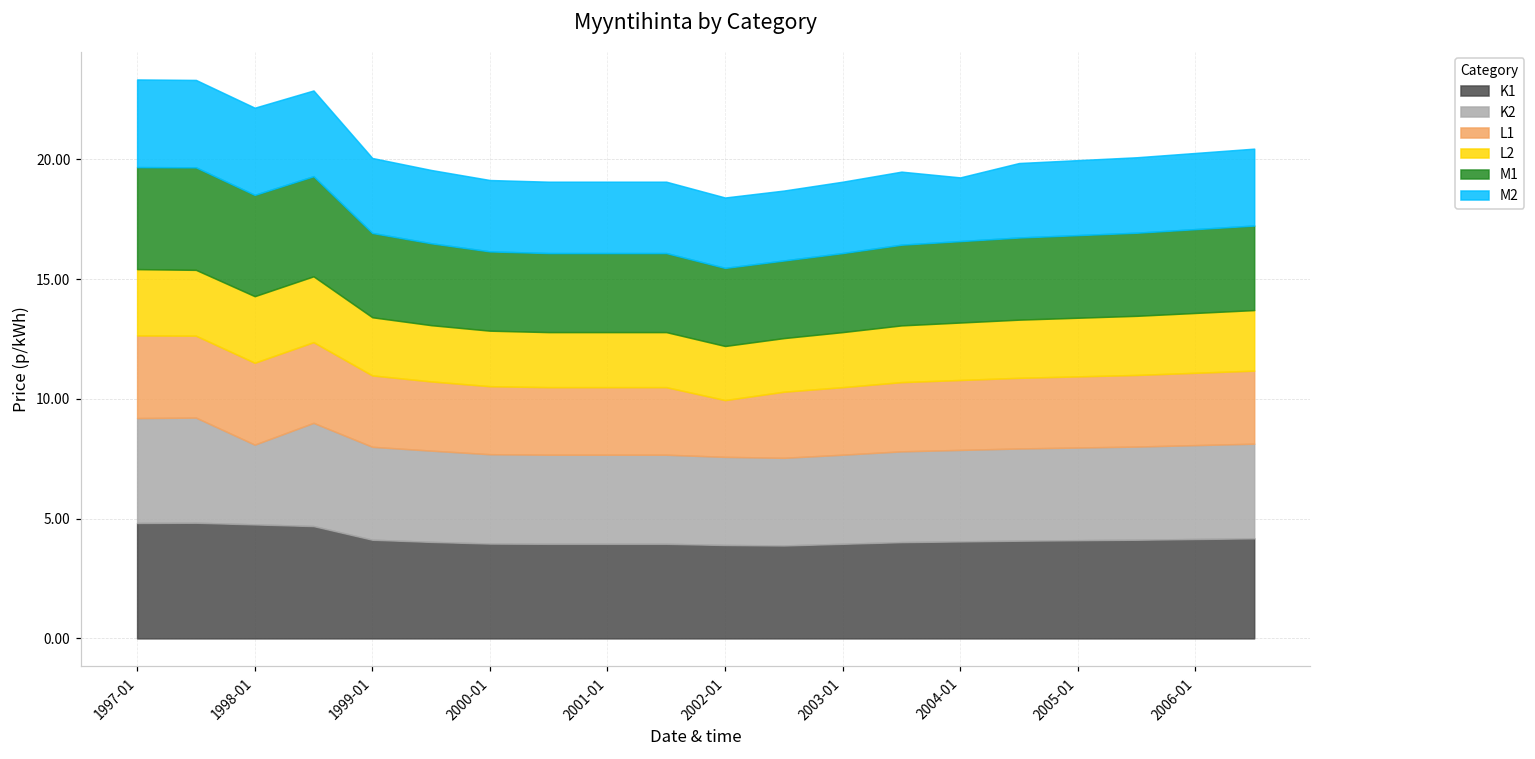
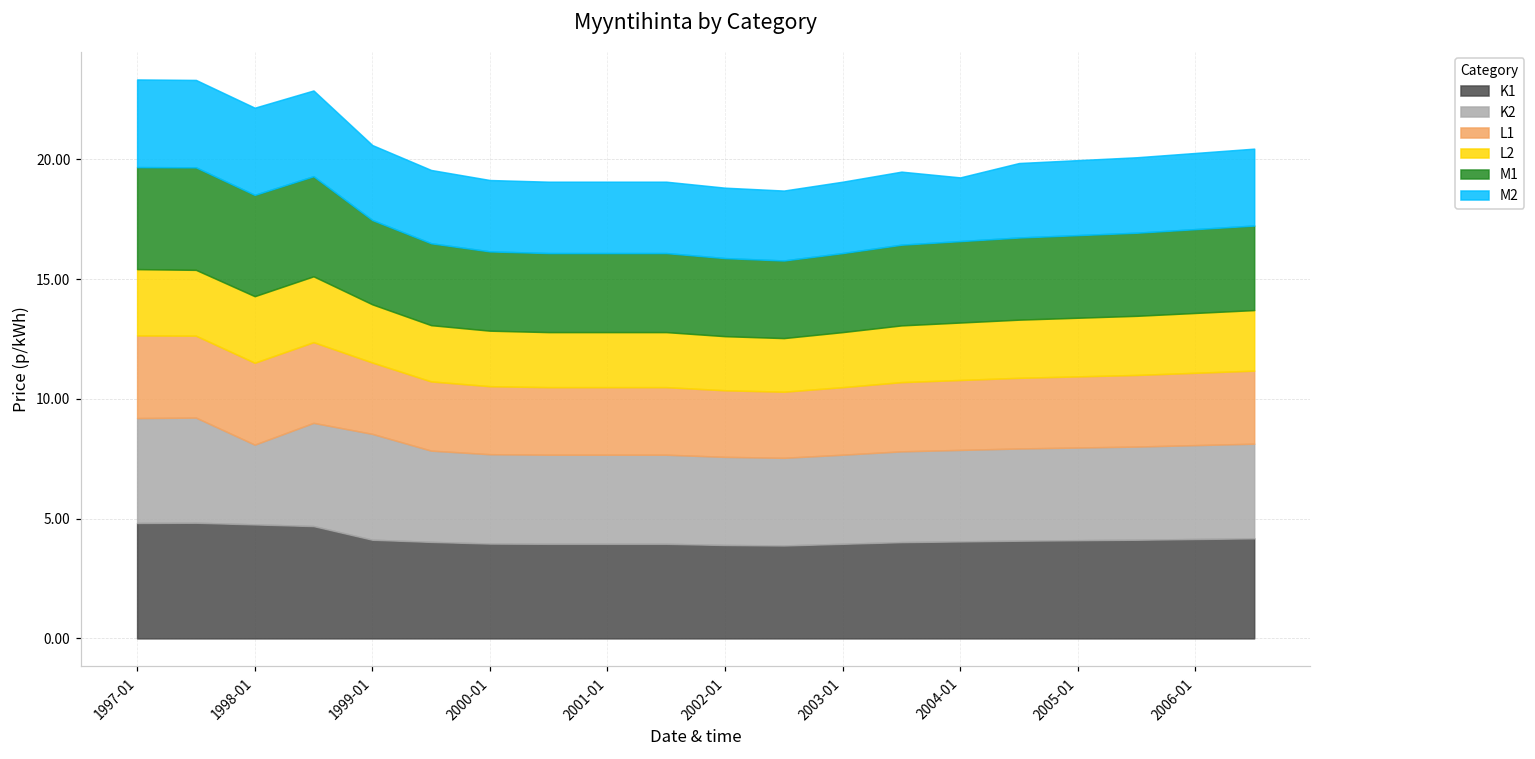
K2, 1999-01: 3.9 -> 4.4
L1, 2002-01: 2.4 -> 2.8
